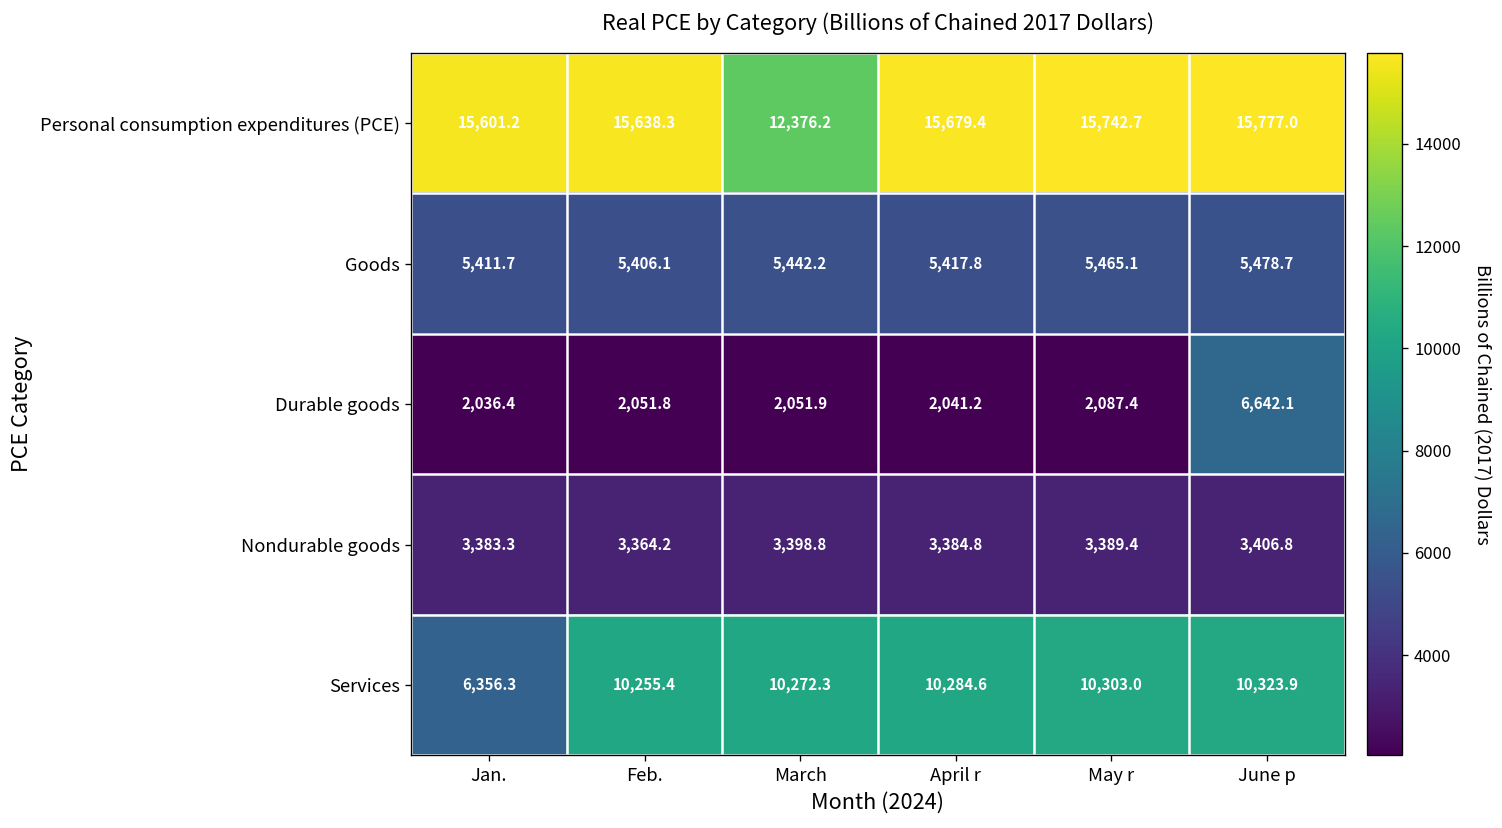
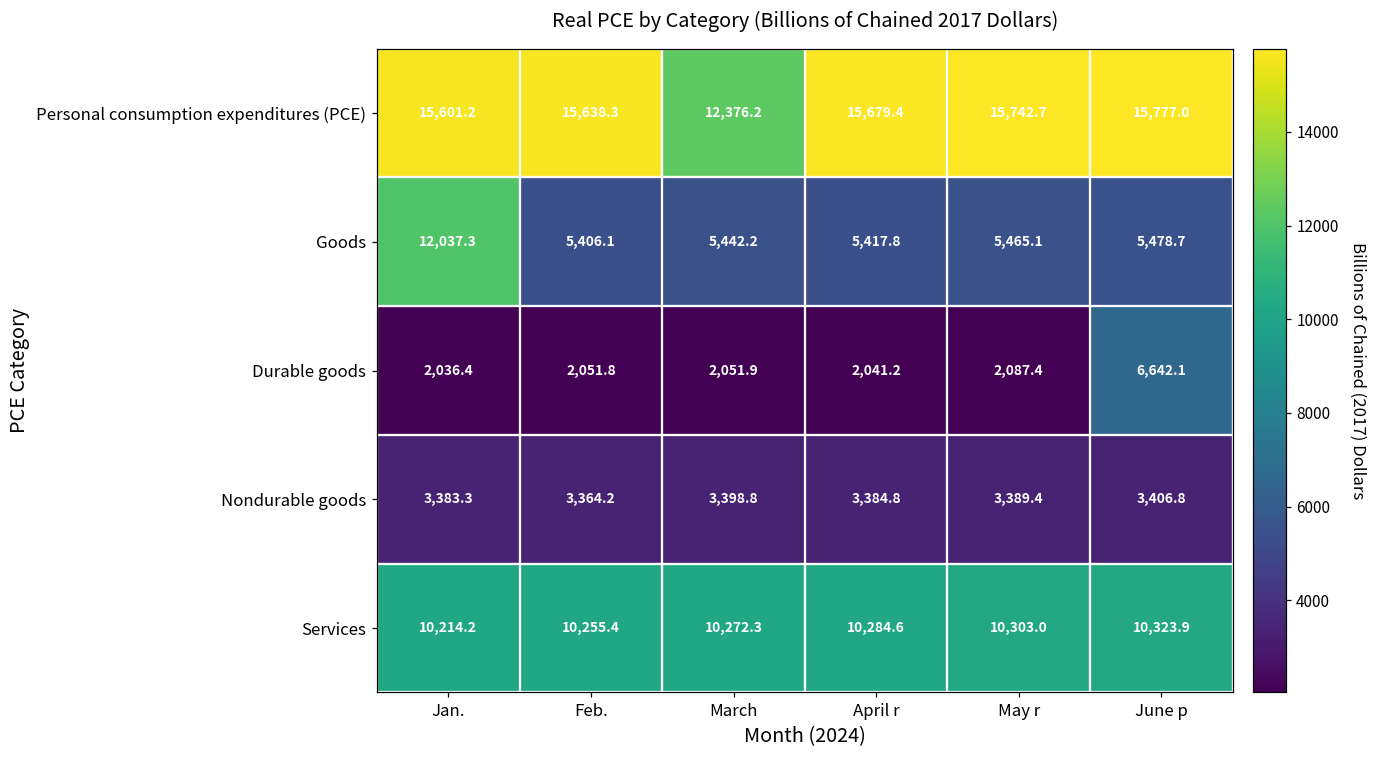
Goods, Jan.: 5,411.7 -> 12,037.3
Services, Jan.: 6,356.3 -> 10,214.2
